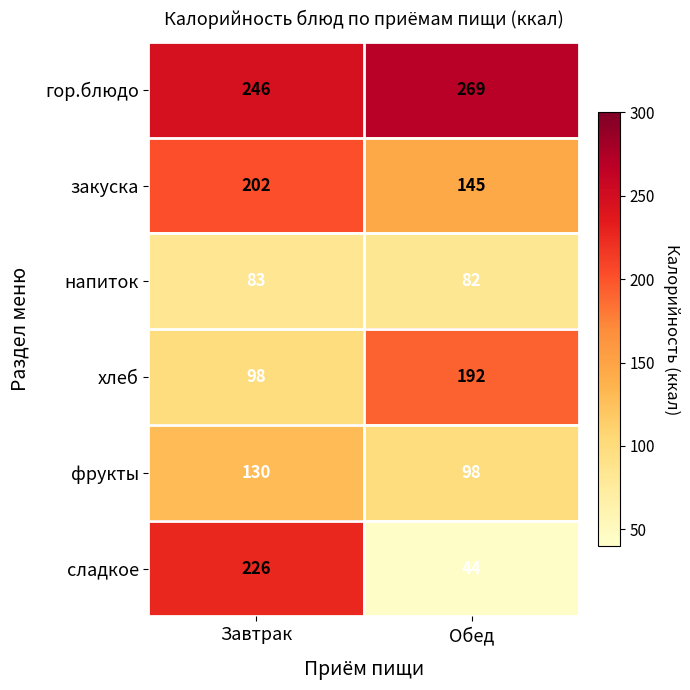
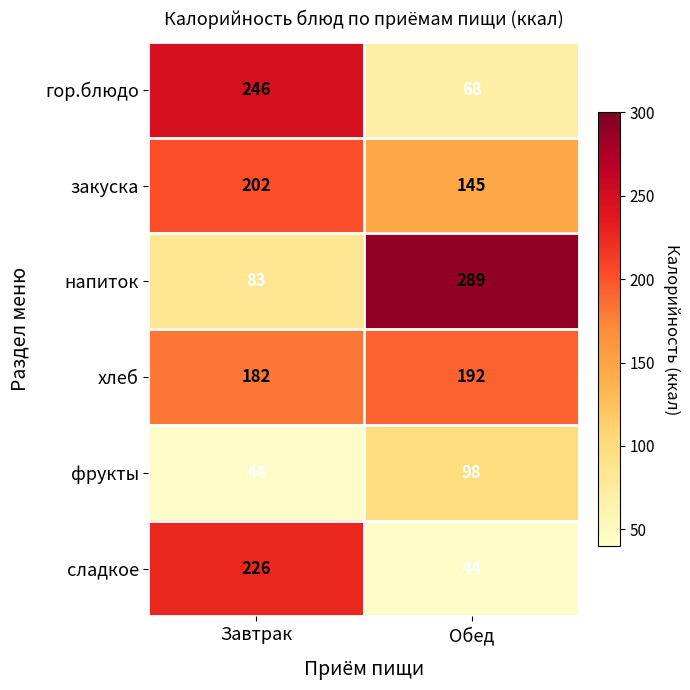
гор.блюдо, Обед: 269 -> 68
напиток, Обед: 82 -> 289
хлеб, Завтрак: 98 -> 182
фрукты, Завтрак: 130 -> 44
